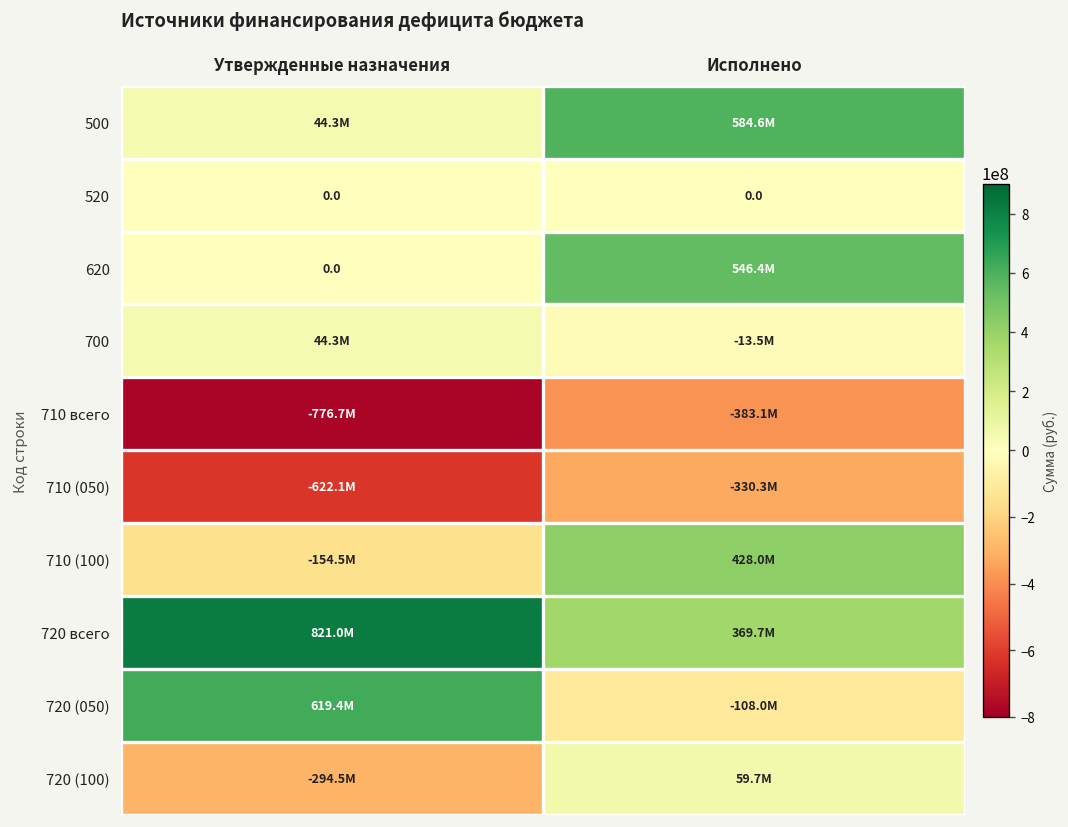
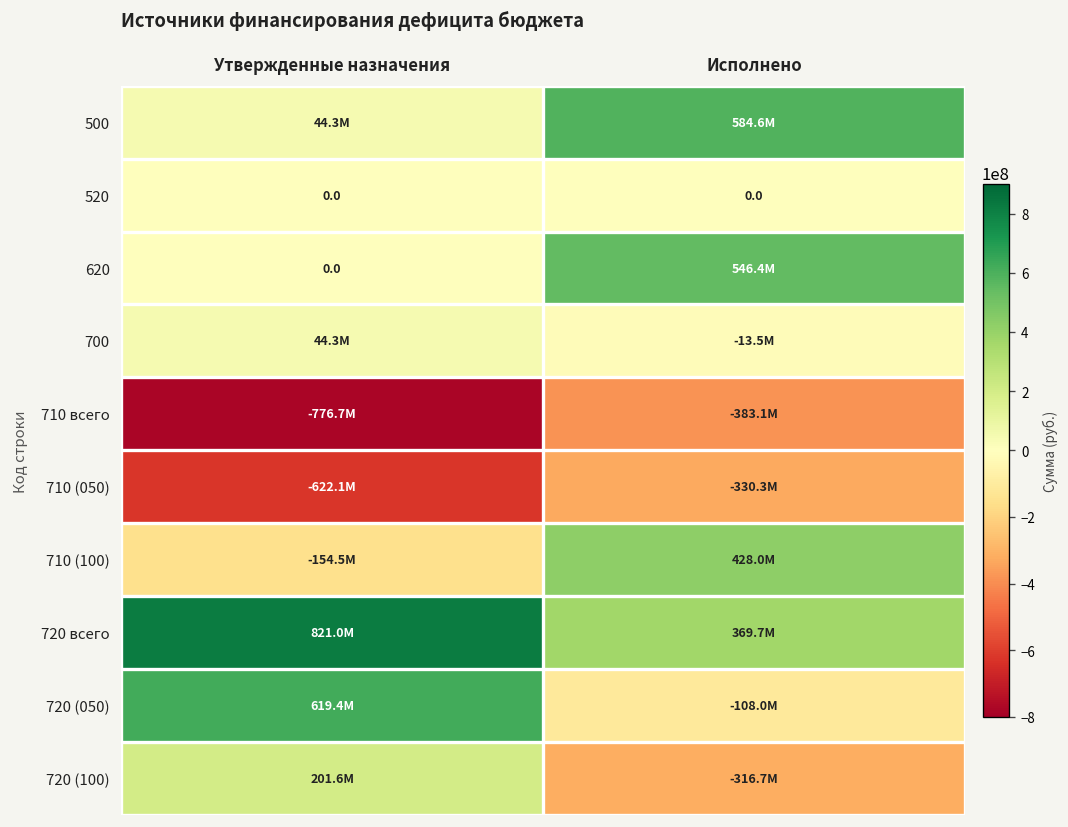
720 (100), Утвержденные назначения: -294.5M -> 201.6M
720 (100), Исполнено: 59.7M -> -316.7M
